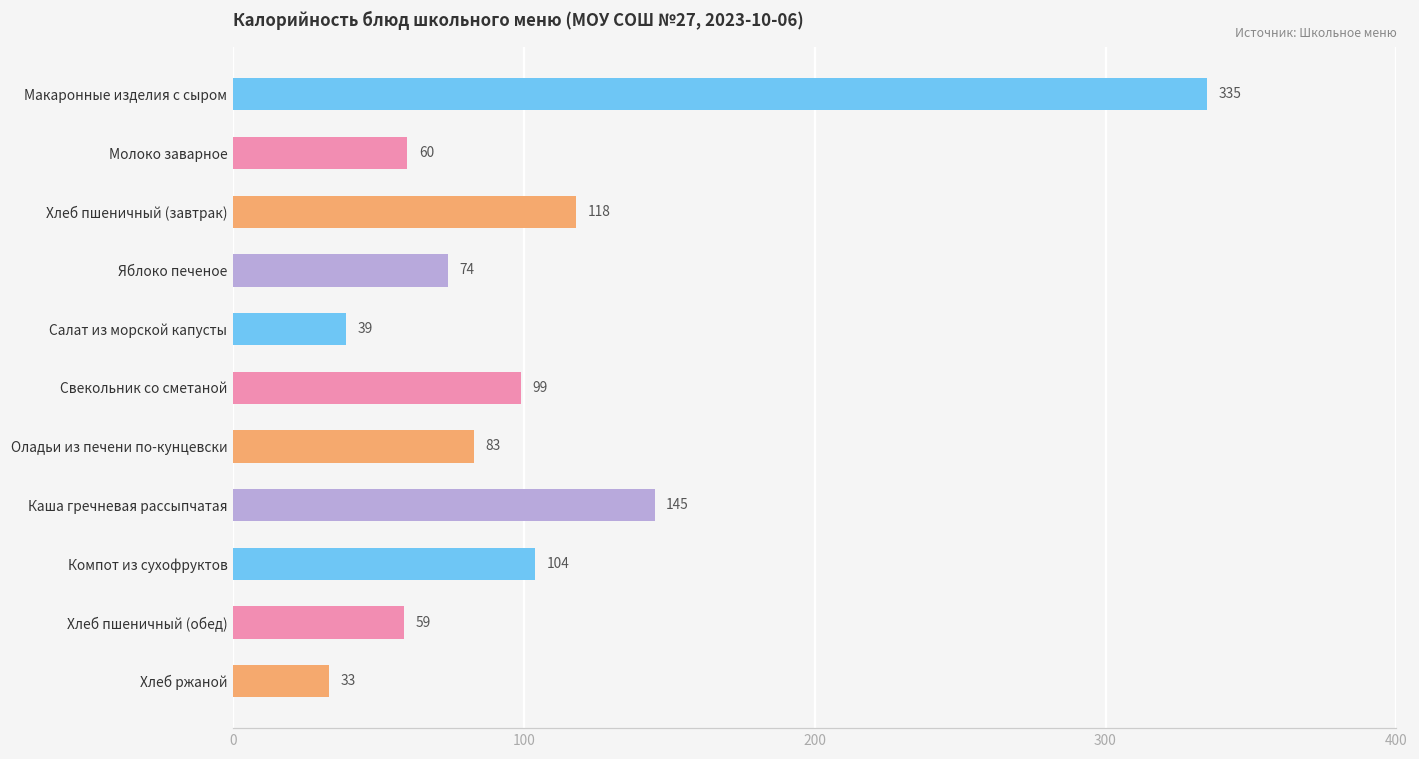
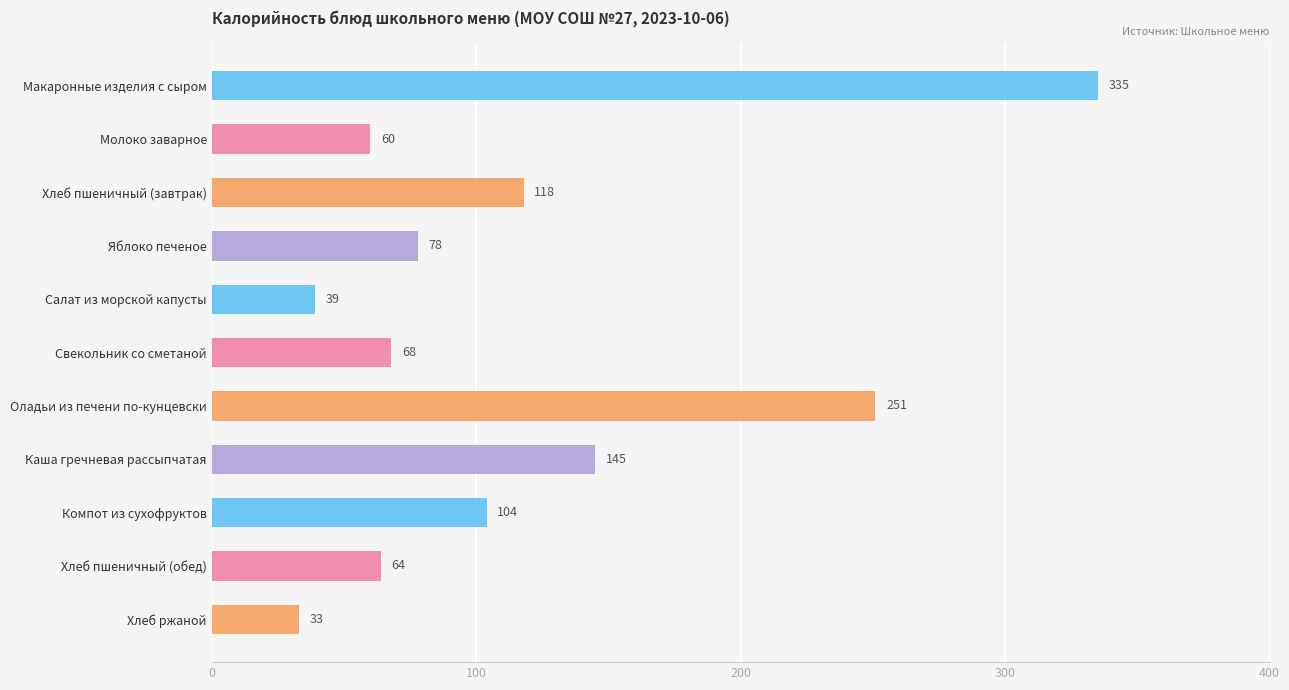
Яблоко печеное: 74 -> 78
Свекольник со сметаной: 99 -> 68
Оладьи из печени по-кунцевски: 83 -> 251
Хлеб пшеничный (обед): 59 -> 64
